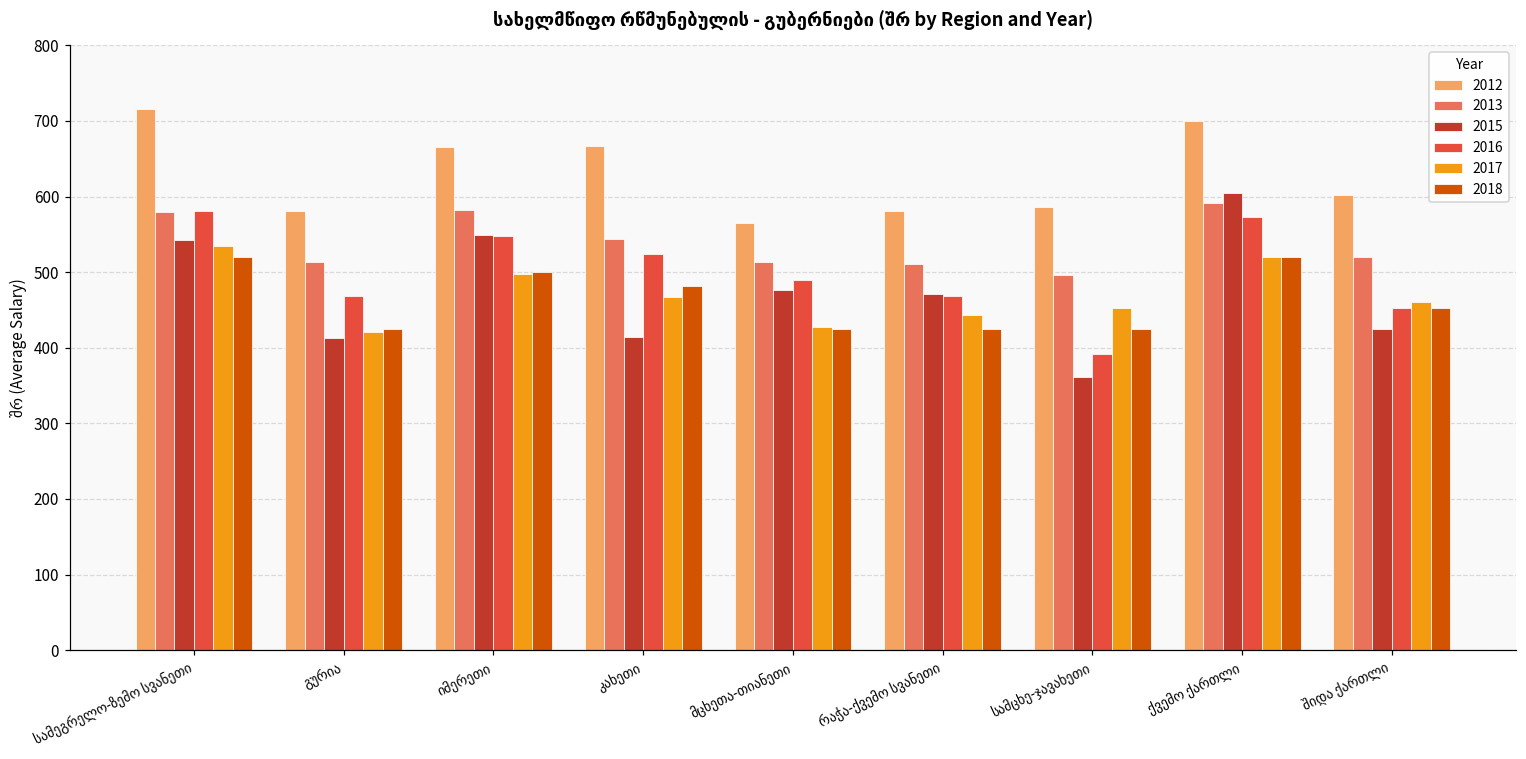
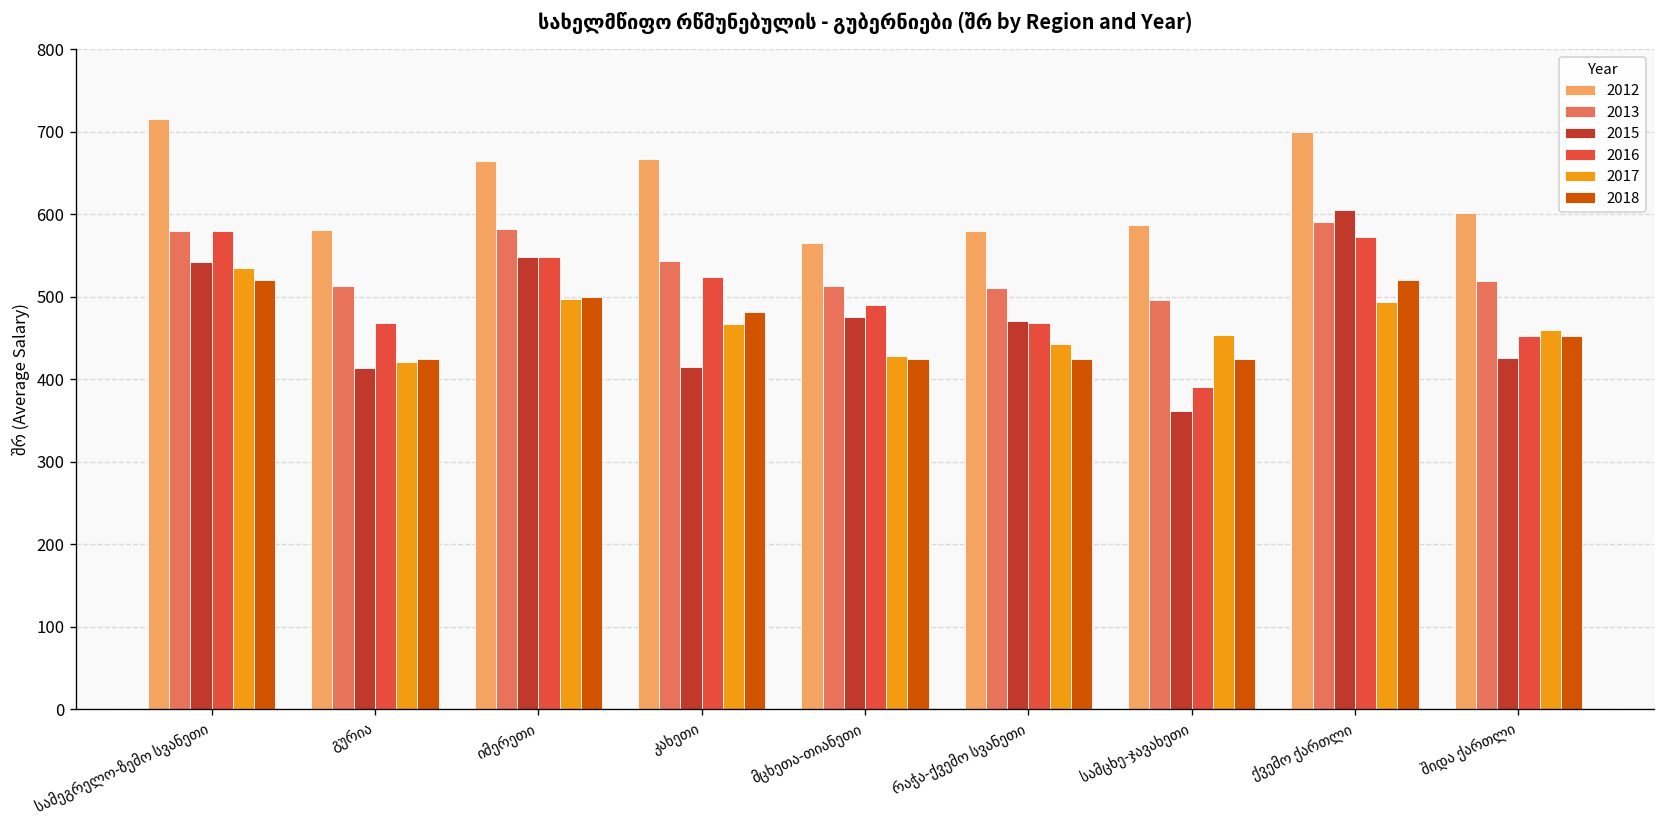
2017, ქვემო ქართლი: 520 -> 490
